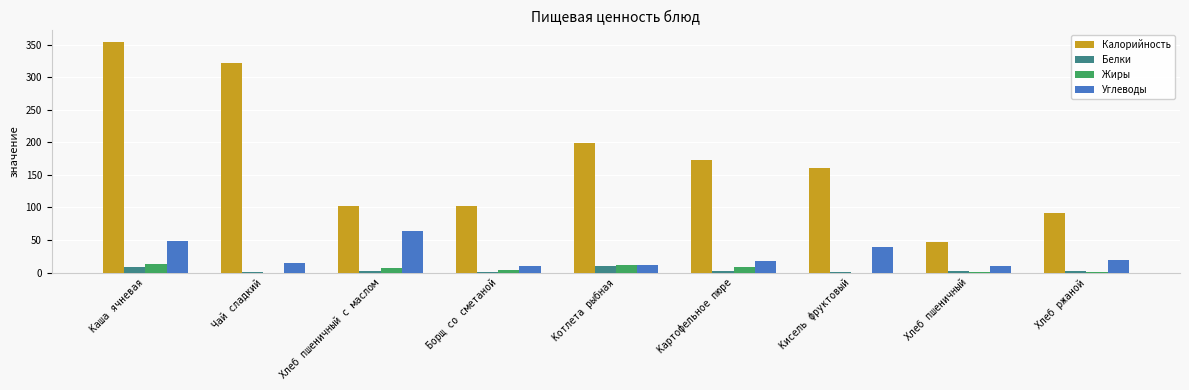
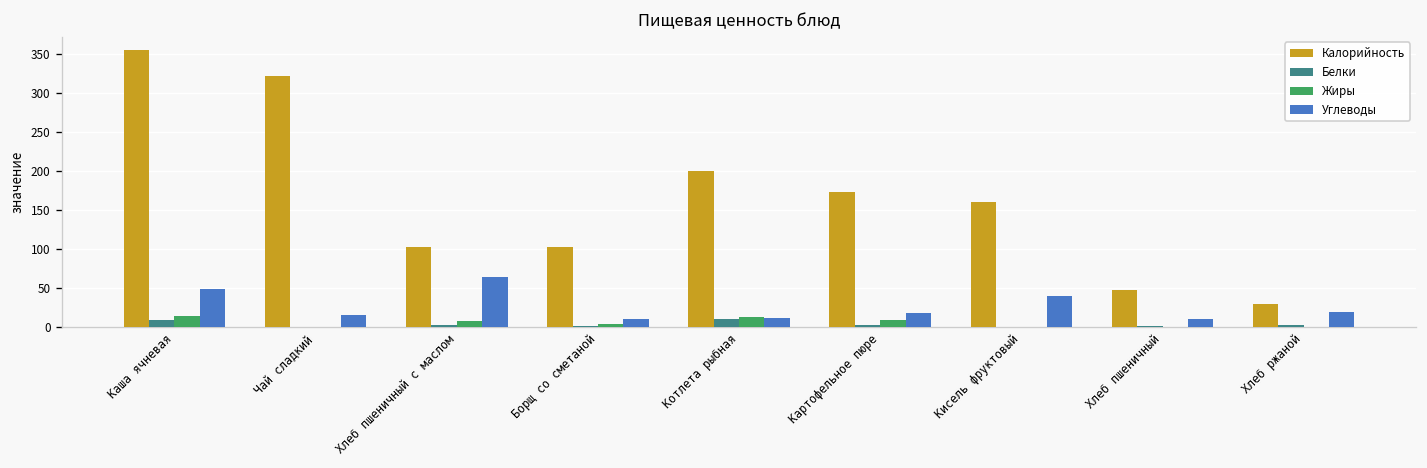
Калорийность, Хлеб ржаной: 90 -> 30
